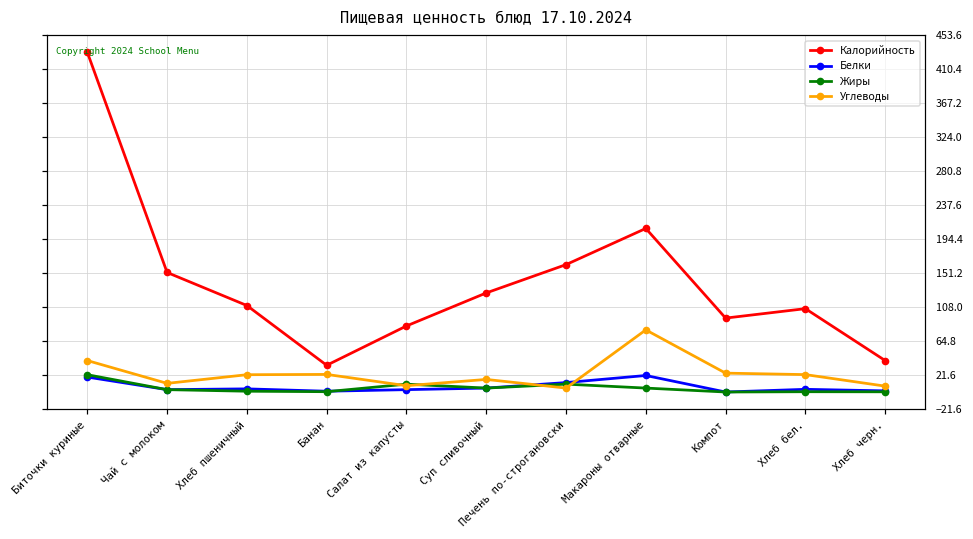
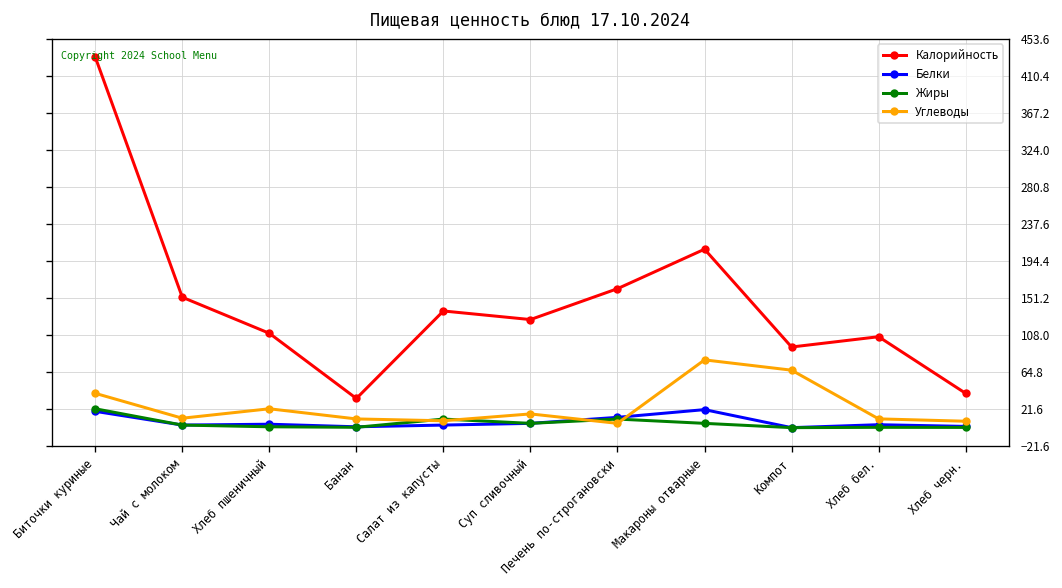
Углеводы, Банан: 20 -> 10
Калорийность, Салат из капусты: 80 -> 140
Углеводы, Компот: 20 -> 70
Углеводы, Хлеб бел.: 20 -> 10
